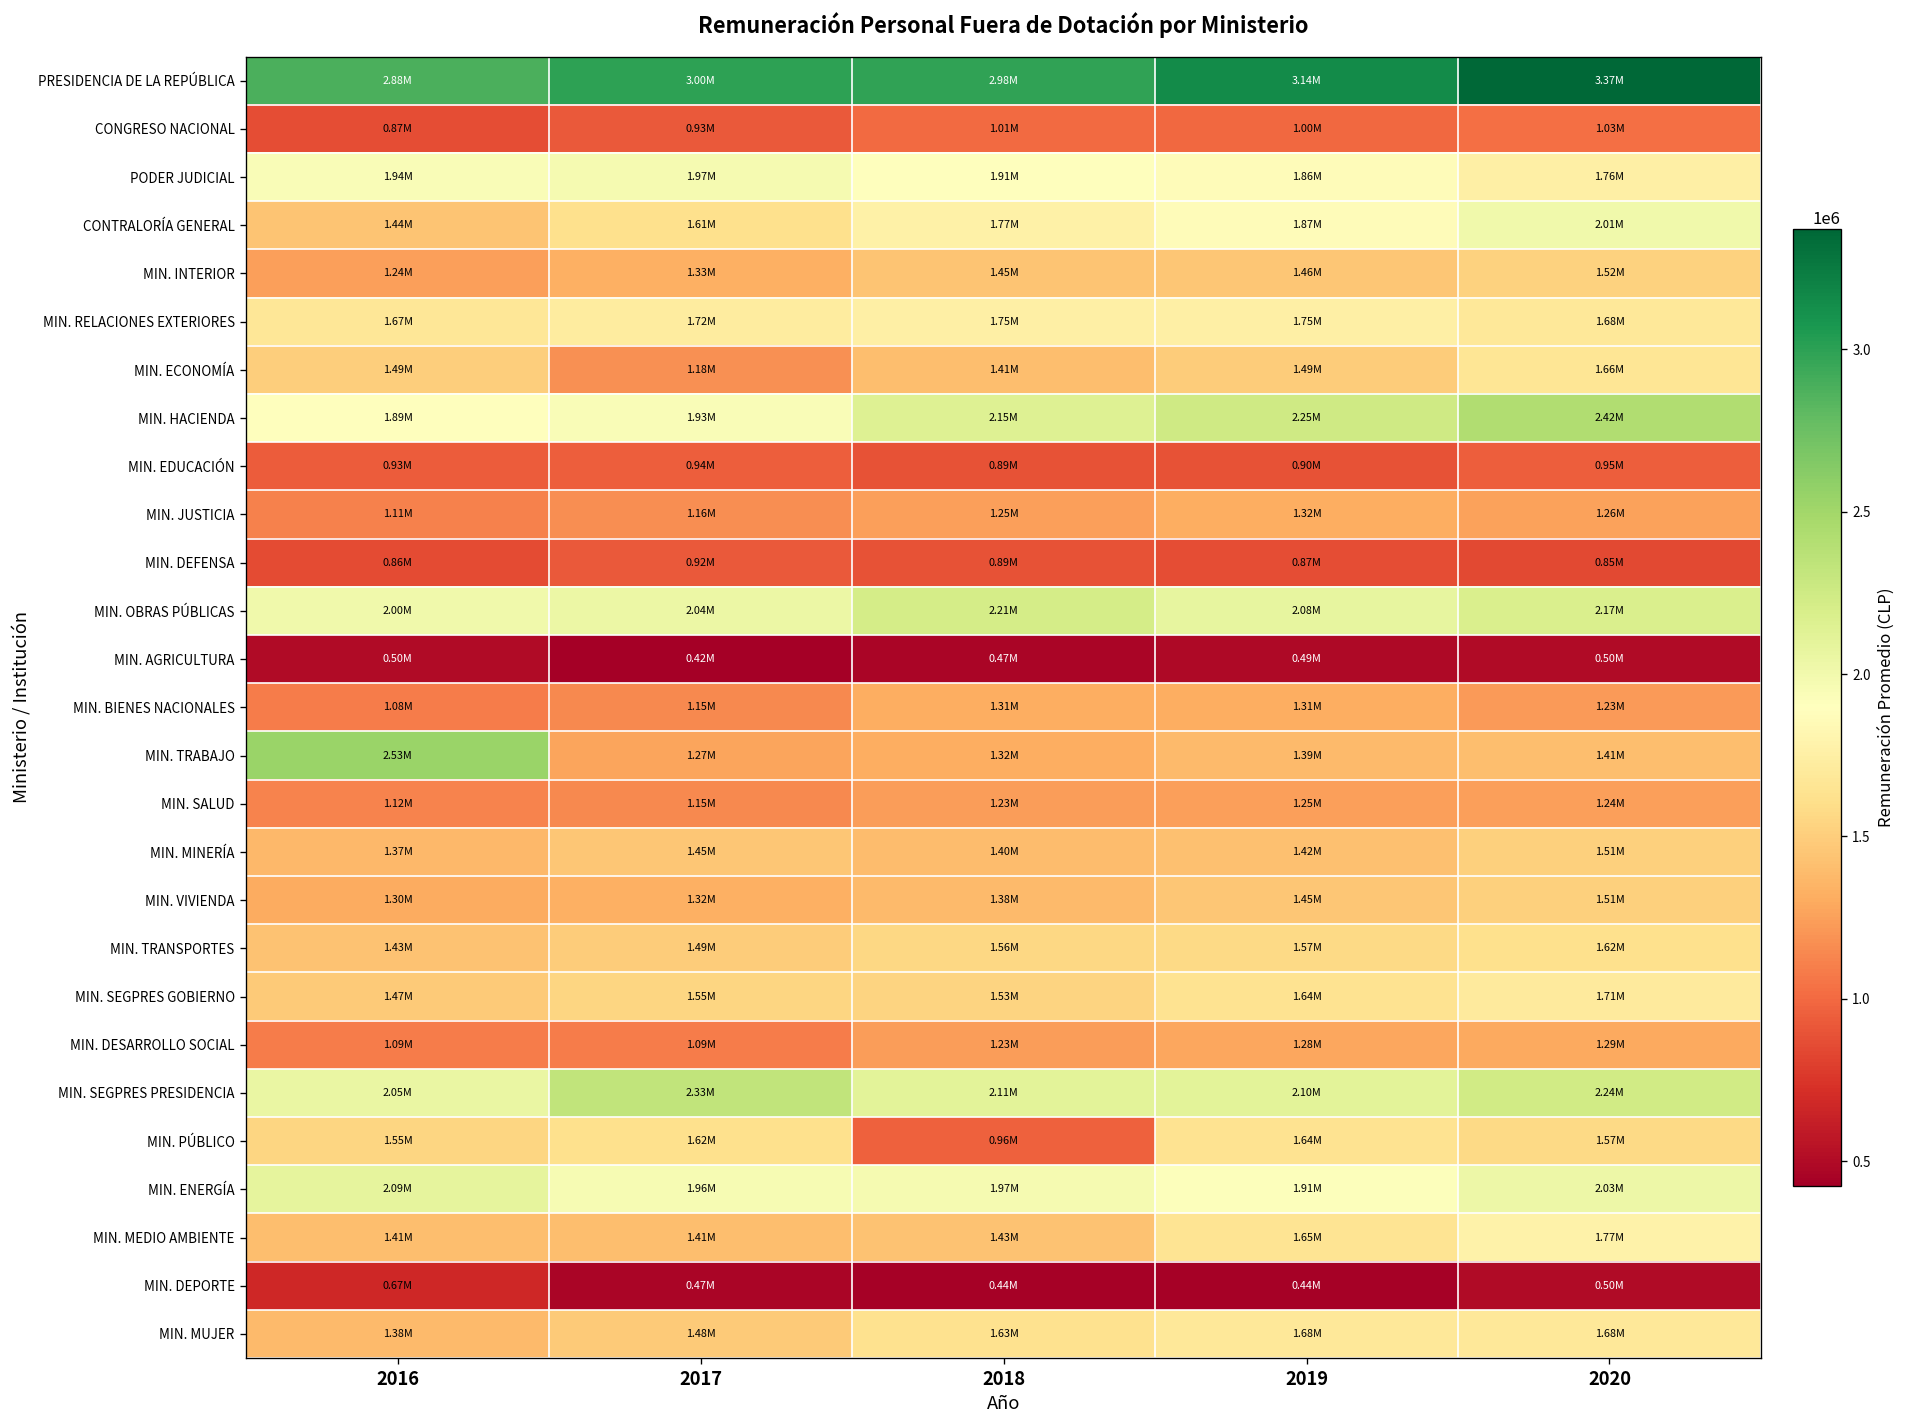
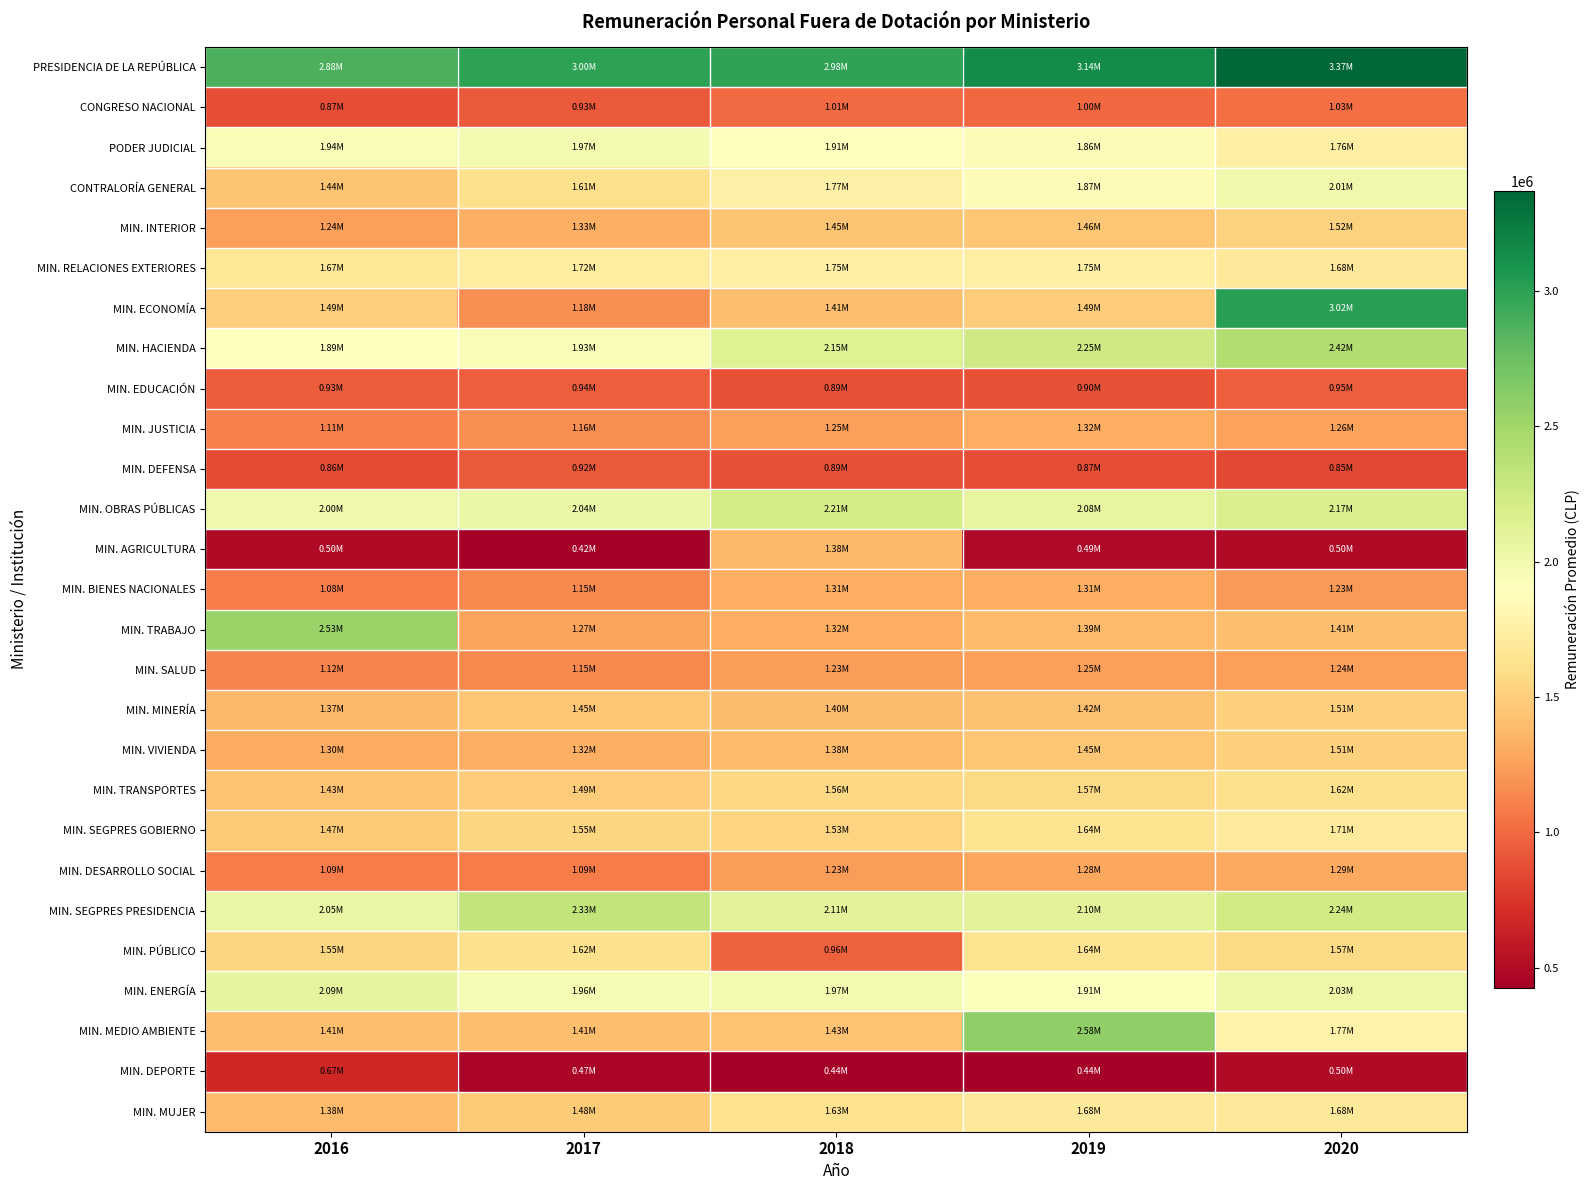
MIN. ECONOMÍA, 2020: 1.66M -> 3.02M
MIN. AGRICULTURA, 2018: 0.47M -> 1.38M
MIN. MEDIO AMBIENTE, 2019: 1.65M -> 2.58M
